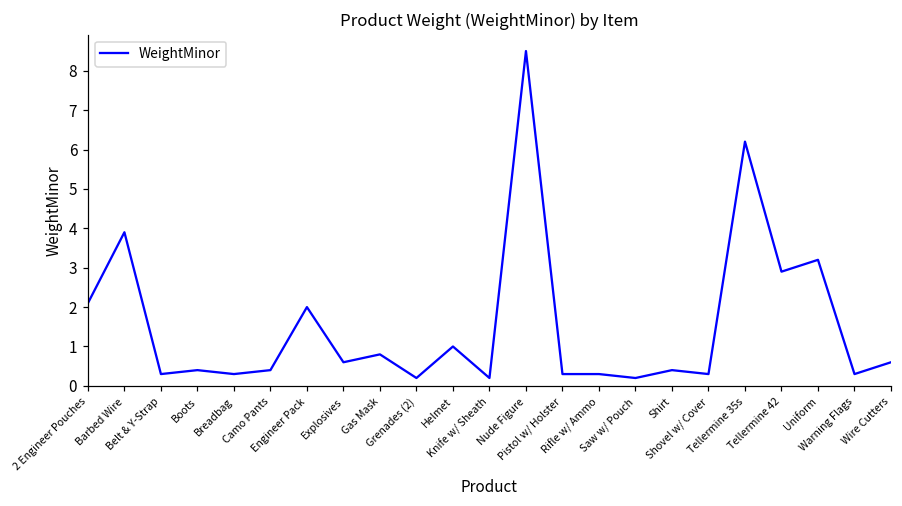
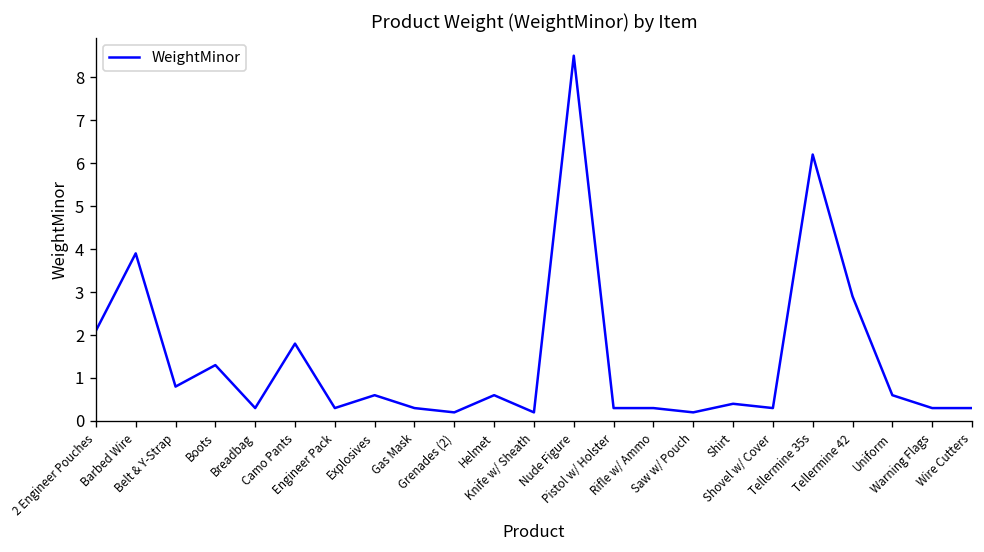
Belt & Y-Strap: 0.3 -> 0.8
Boots: 0.4 -> 1.3
Camo Pants: 0.4 -> 1.8
Engineer Pack: 2.0 -> 0.3
Gas Mask: 0.8 -> 0.3
Helmet: 1.0 -> 0.6
Uniform: 3.2 -> 0.6
Wire Cutters: 0.6 -> 0.3
